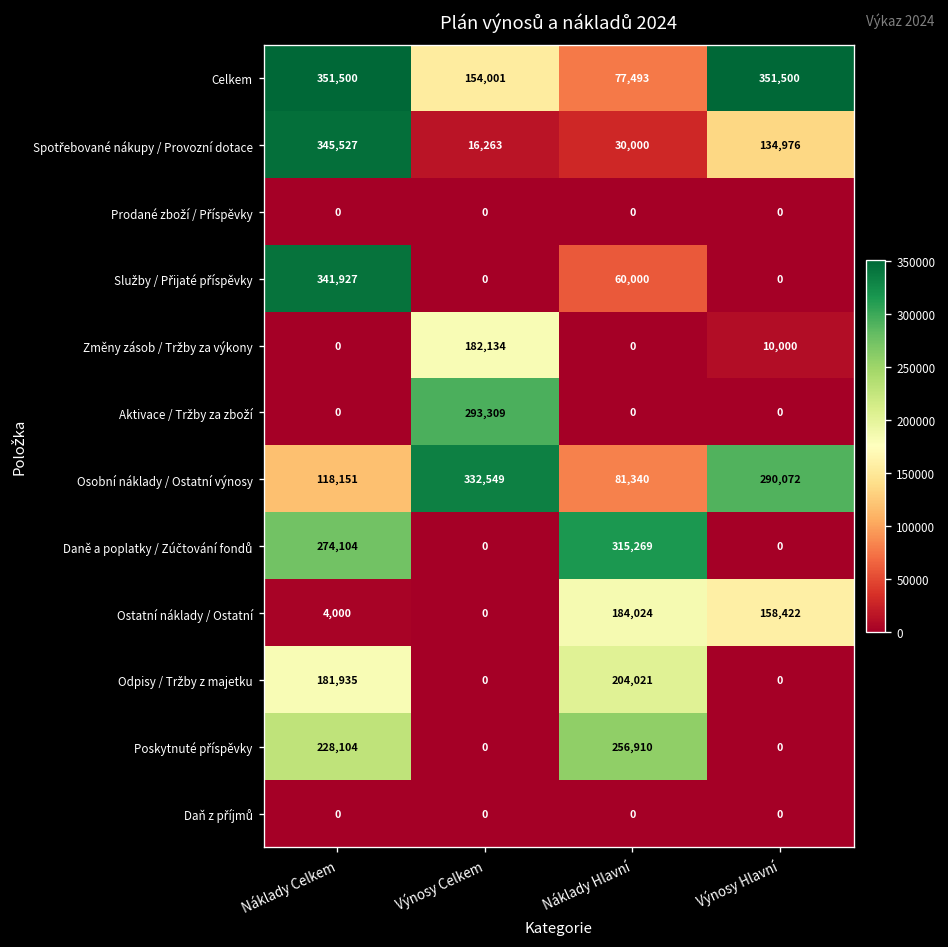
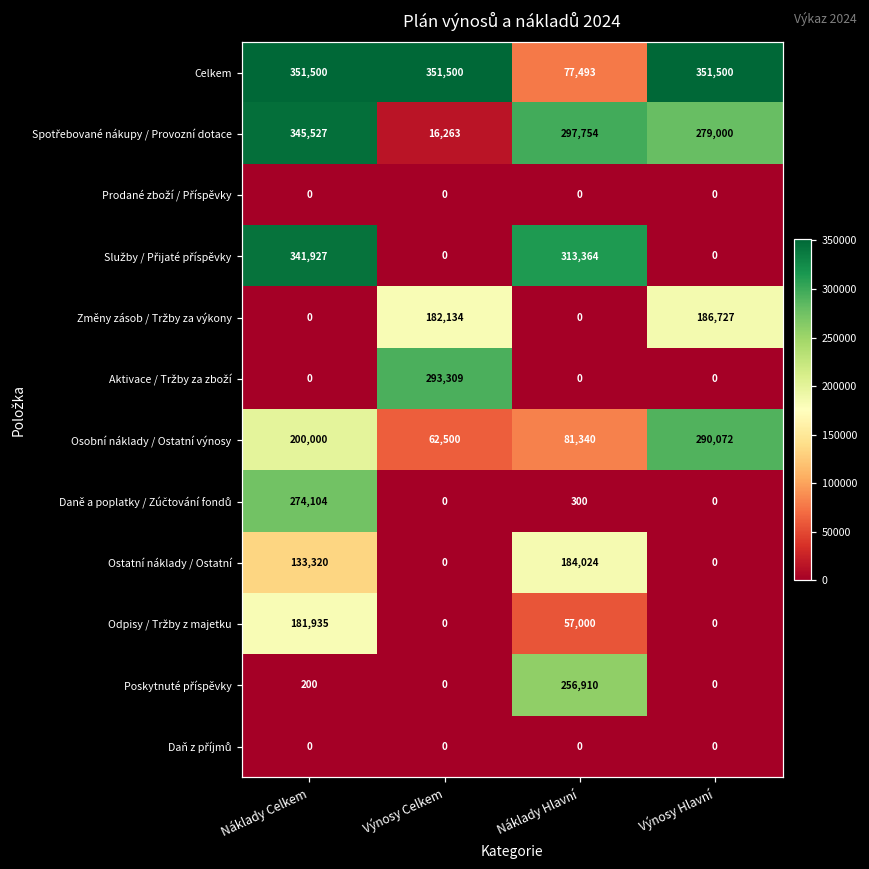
Celkem, Výnosy Celkem: 154,001 -> 351,500
Spotřebované nákupy / Provozní dotace, Náklady Hlavní: 30,000 -> 297,754
Spotřebované nákupy / Provozní dotace, Výnosy Hlavní: 134,976 -> 279,000
Služby / Přijaté příspěvky, Náklady Hlavní: 60,000 -> 313,364
Změny zásob / Tržby za výkony, Výnosy Hlavní: 10,000 -> 186,727
Osobní náklady / Ostatní výnosy, Náklady Celkem: 118,151 -> 200,000
Osobní náklady / Ostatní výnosy, Výnosy Celkem: 332,549 -> 62,500
Daně a poplatky / Zúčtování fondů, Náklady Hlavní: 315,269 -> 300
Ostatní náklady / Ostatní, Náklady Celkem: 4,000 -> 133,320
Ostatní náklady / Ostatní, Výnosy Hlavní: 158,422 -> 0
Odpisy / Tržby z majetku, Náklady Hlavní: 204,021 -> 57,000
Poskytnuté příspěvky, Náklady Celkem: 228,104 -> 200
